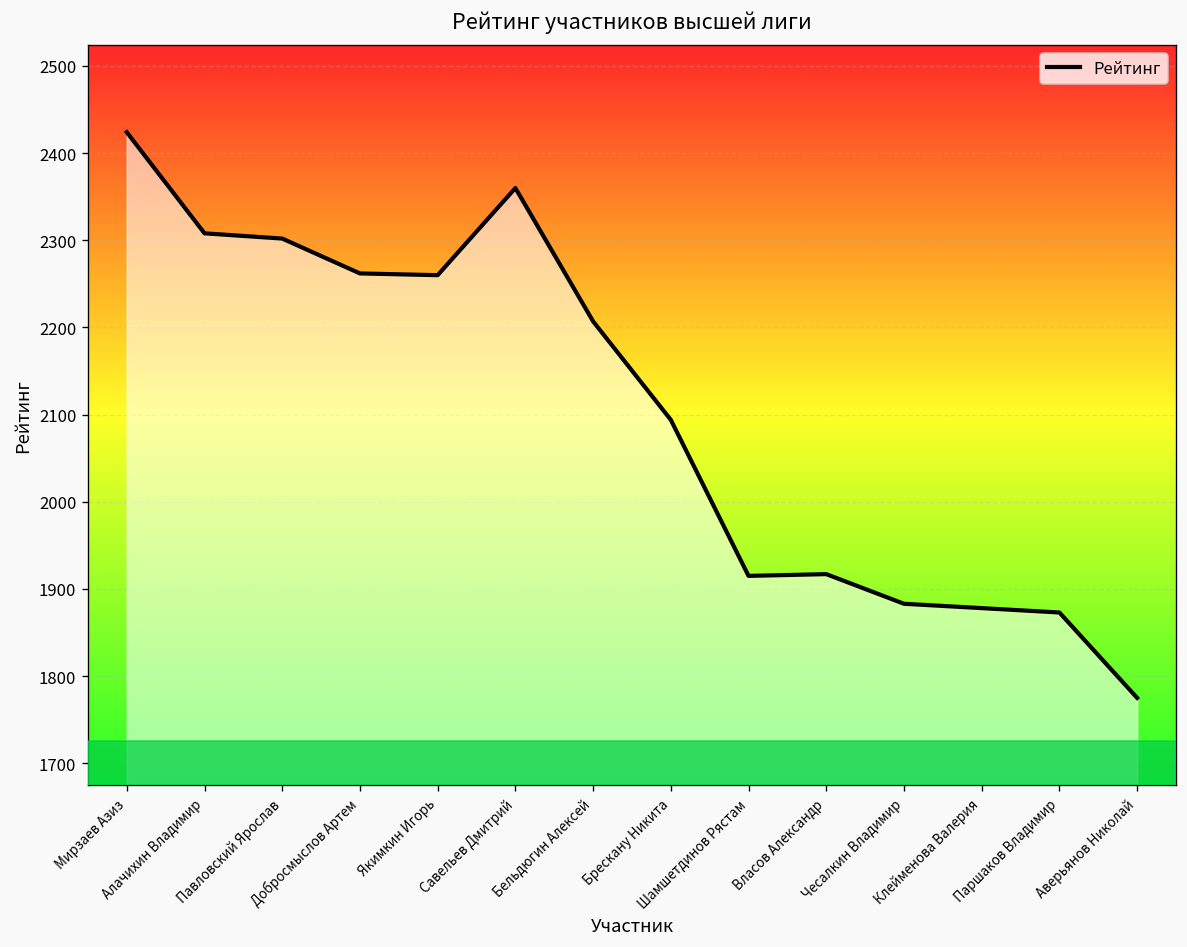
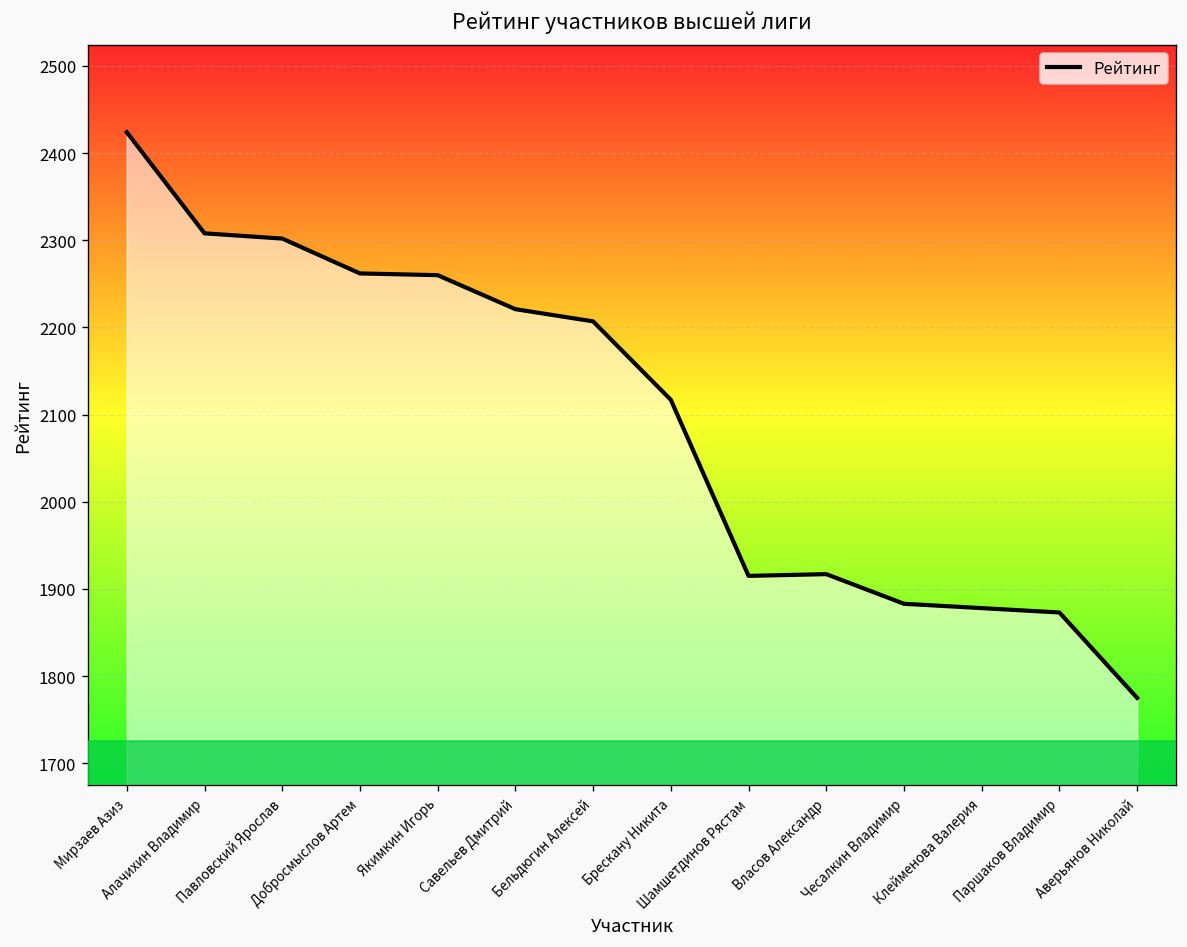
Савельев Дмитрий: 2360 -> 2220
Брескану Никита: 2090 -> 2120
